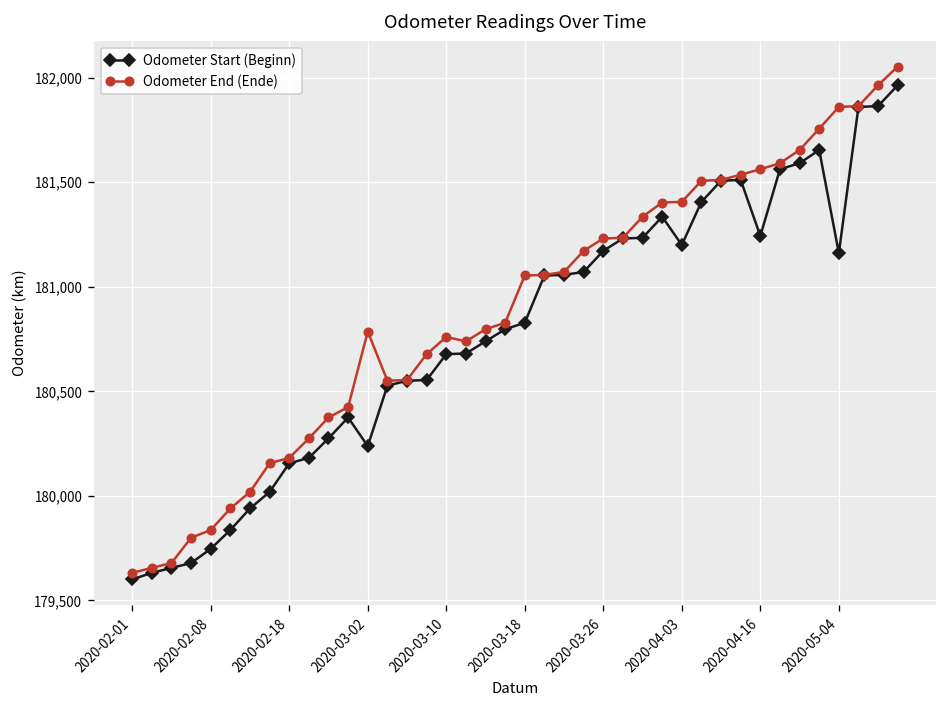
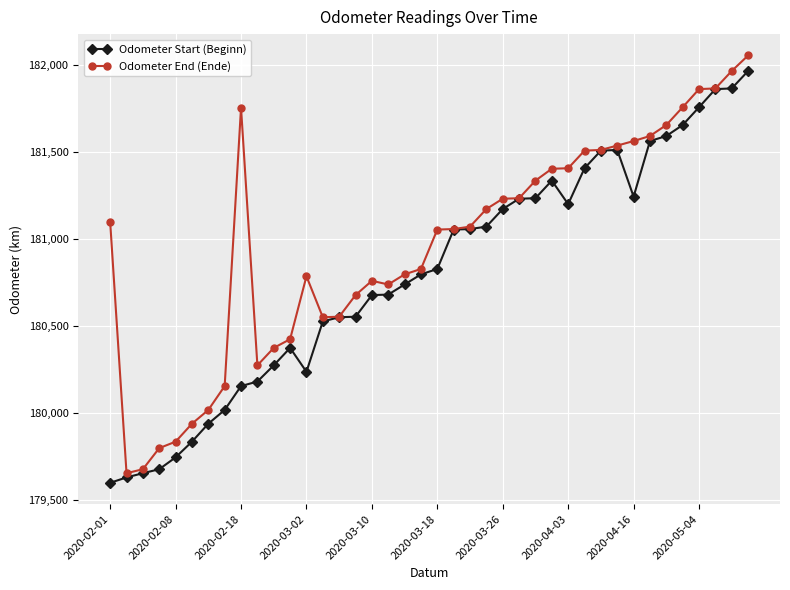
Odometer End (Ende), 2020-02-01: 179,630 -> 181,100
Odometer End (Ende), 2020-02-18: 180,180 -> 181,750
Odometer Start (Beginn), 2020-05-04: 181,160 -> 181,760
